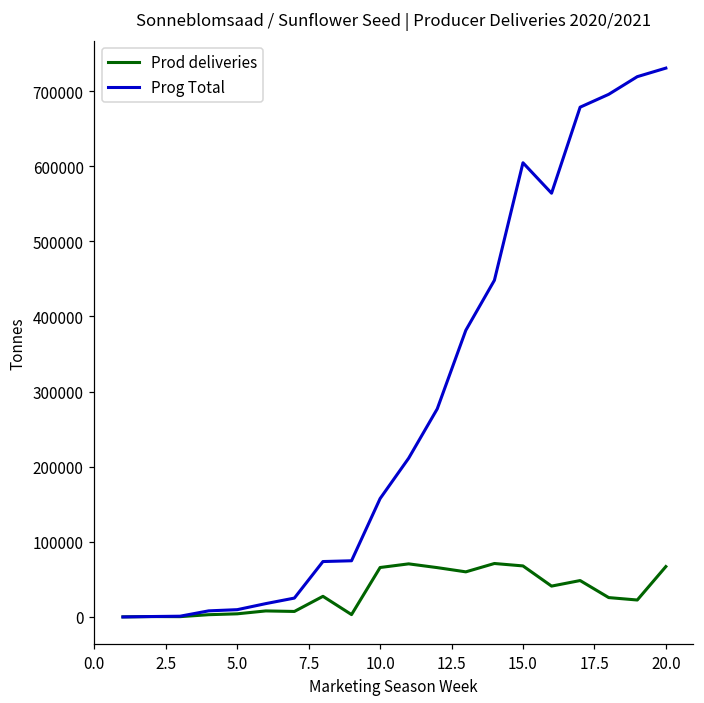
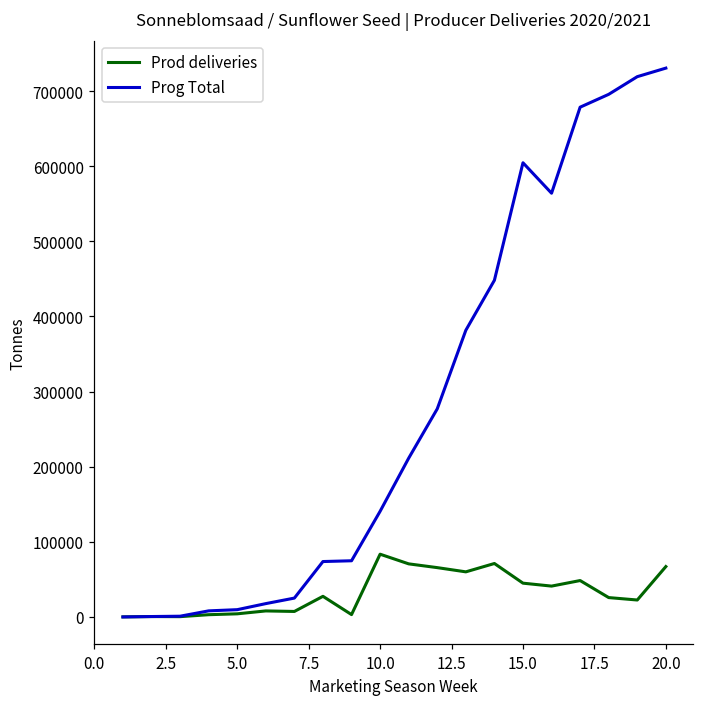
Prod deliveries, 10.0: 70000 -> 80000
Prog Total, 10.0: 160000 -> 140000
Prod deliveries, 15.0: 70000 -> 50000
